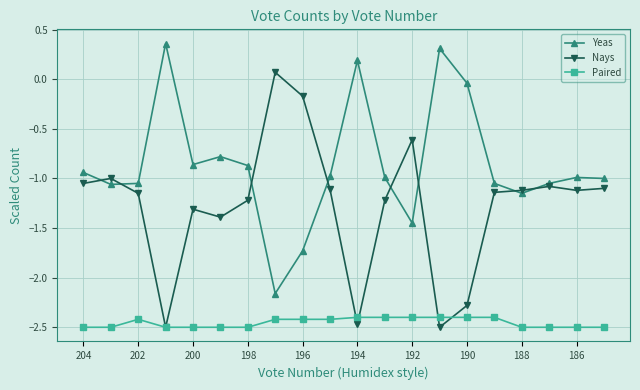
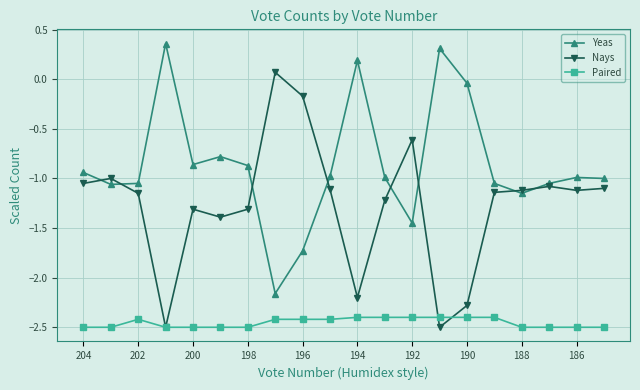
Nays, 198: -1.2 -> -1.3
Nays, 194: -2.5 -> -2.2
